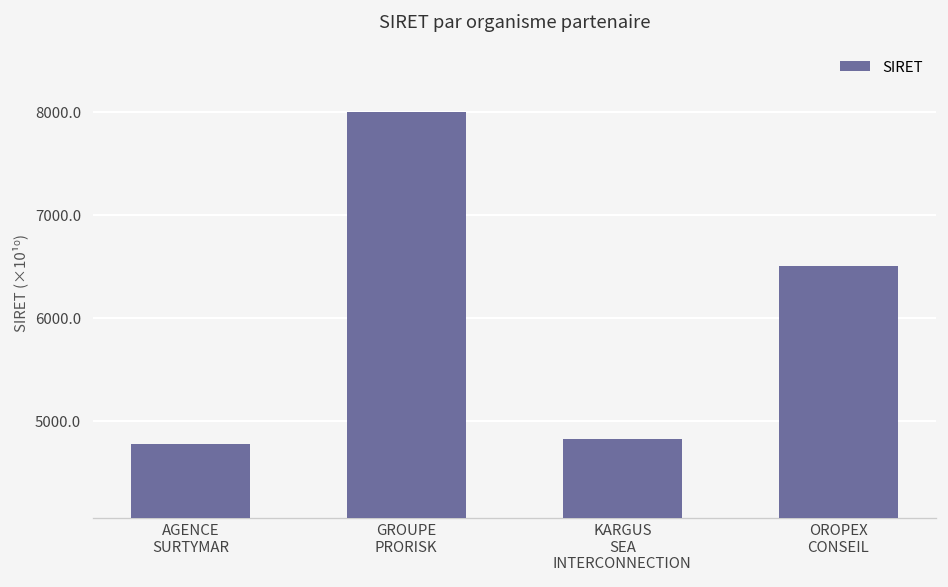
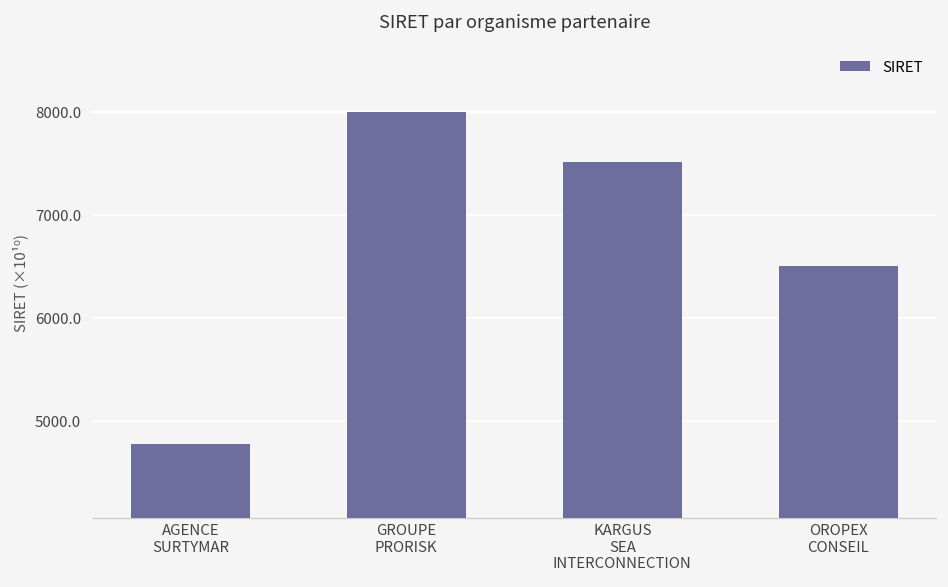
KARGUS SEA INTERCONNECTION: 4800 -> 7500
